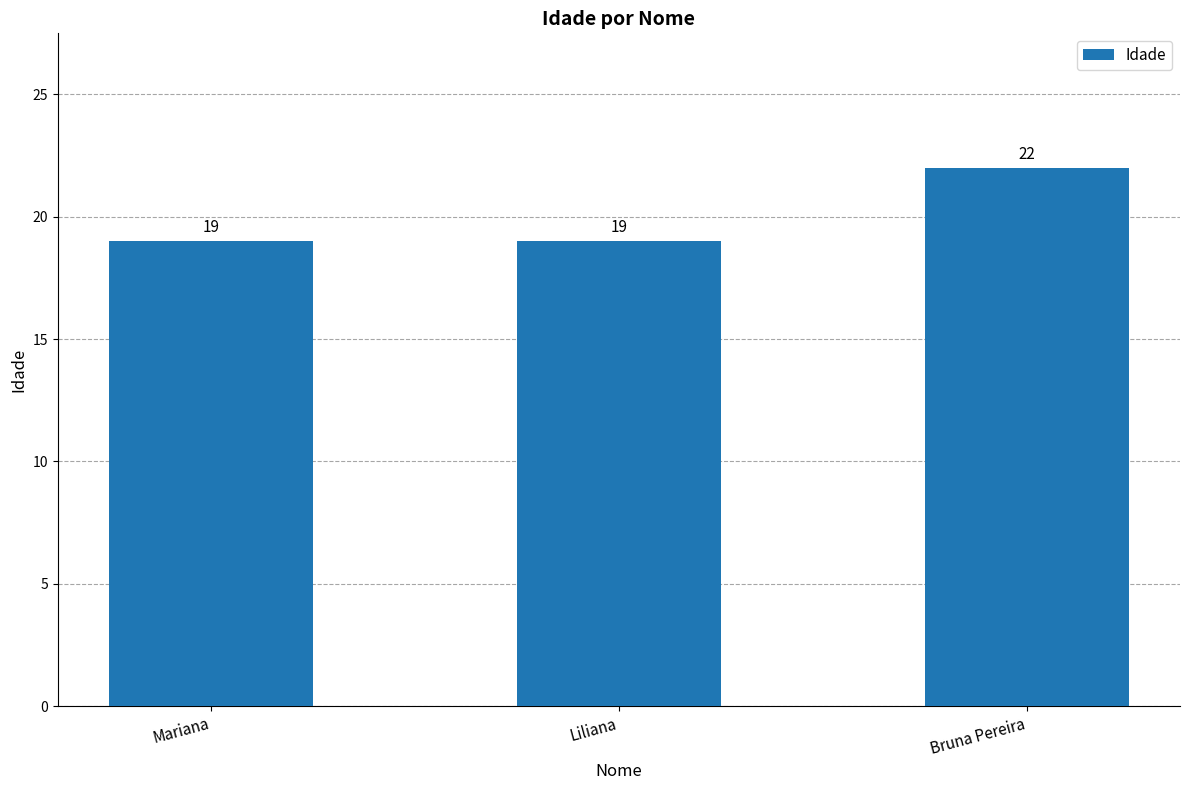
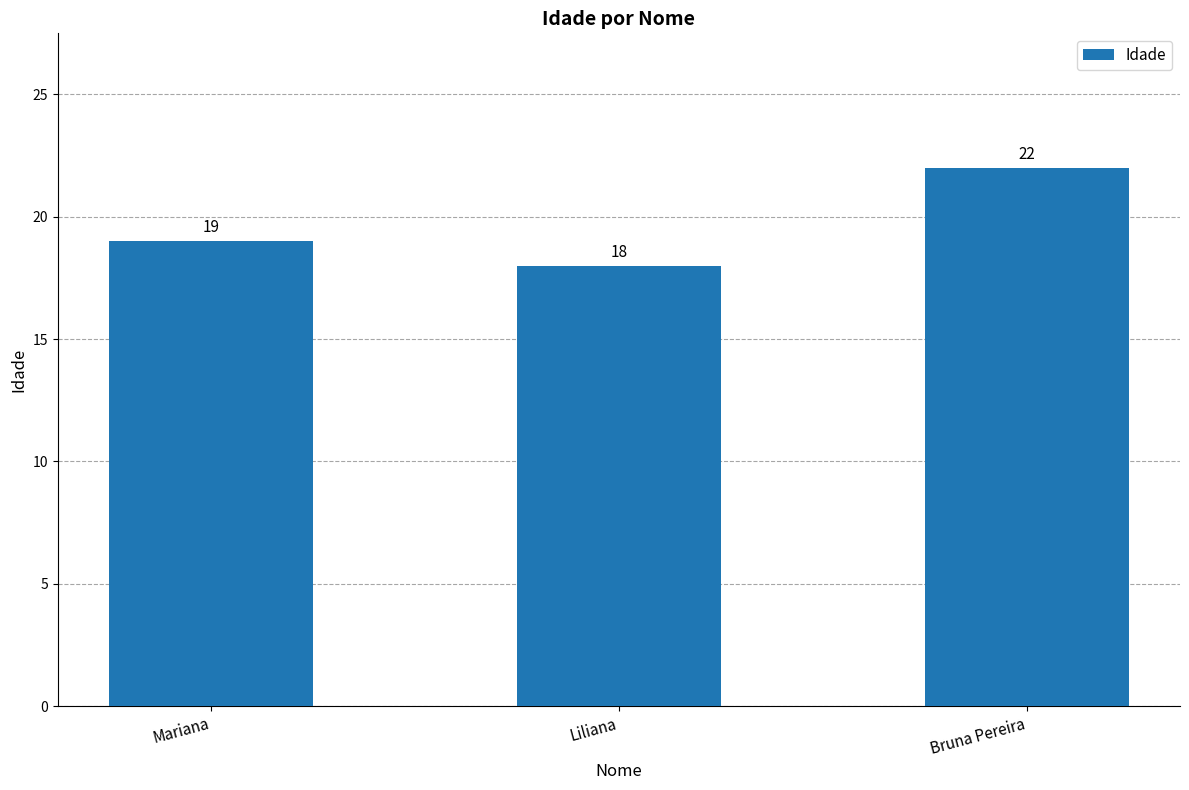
Liliana: 19 -> 18
